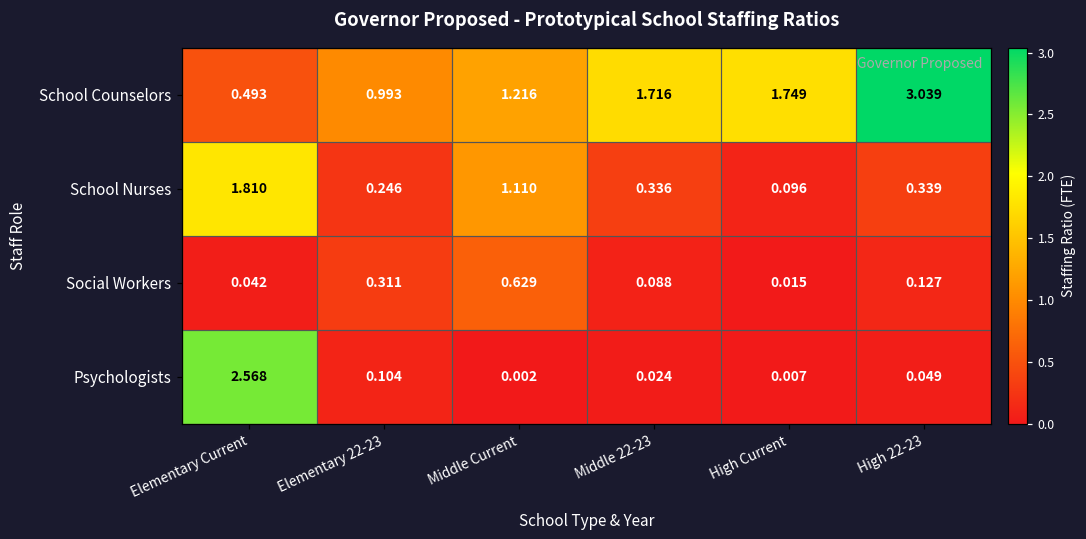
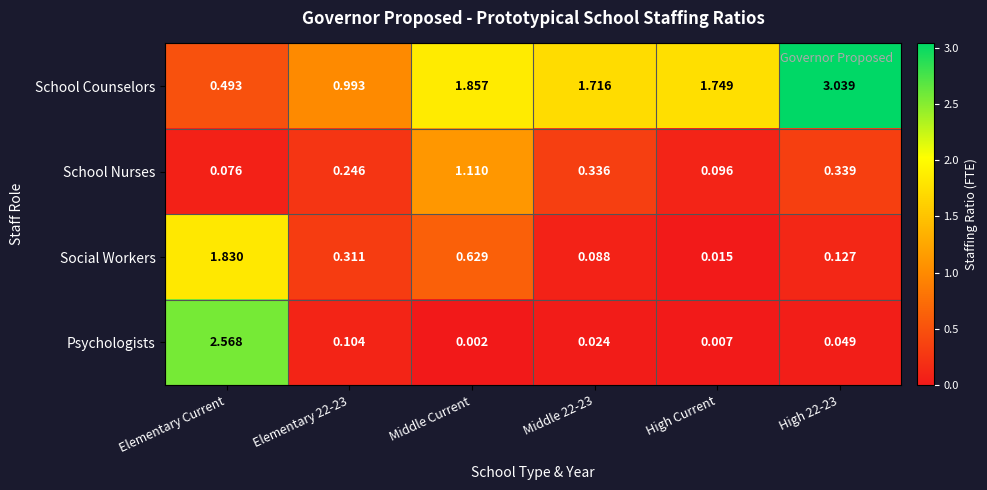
School Counselors, Middle Current: 1.216 -> 1.857
School Nurses, Elementary Current: 1.810 -> 0.076
Social Workers, Elementary Current: 0.042 -> 1.830
